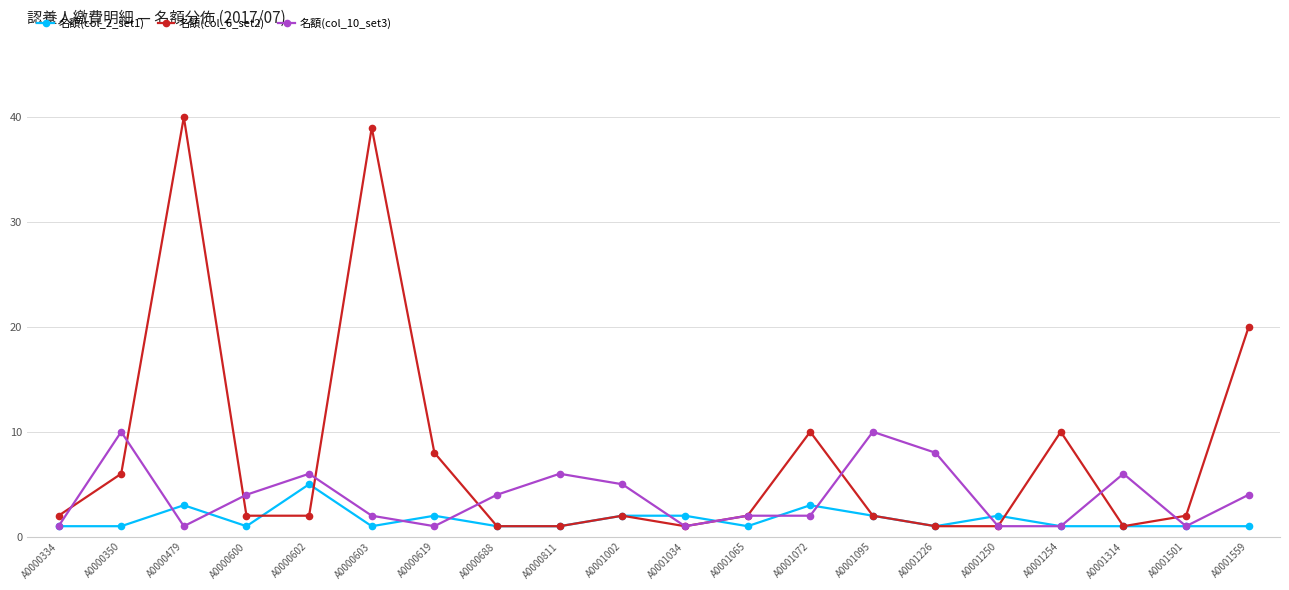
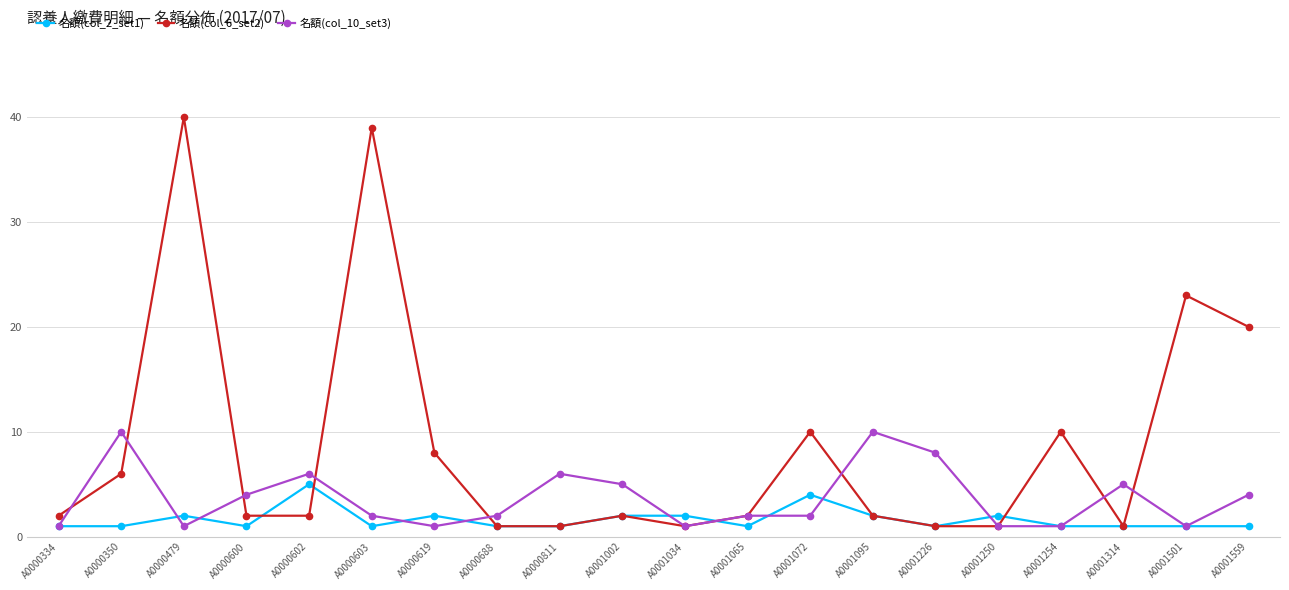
名額(col_2_set1), A0000479: 3 -> 2
名額(col_10_set3), A0000688: 4 -> 2
名額(col_2_set1), A0001072: 3 -> 4
名額(col_10_set3), A0001314: 6 -> 5
名額(col_6_set2), A0001501: 2 -> 23
